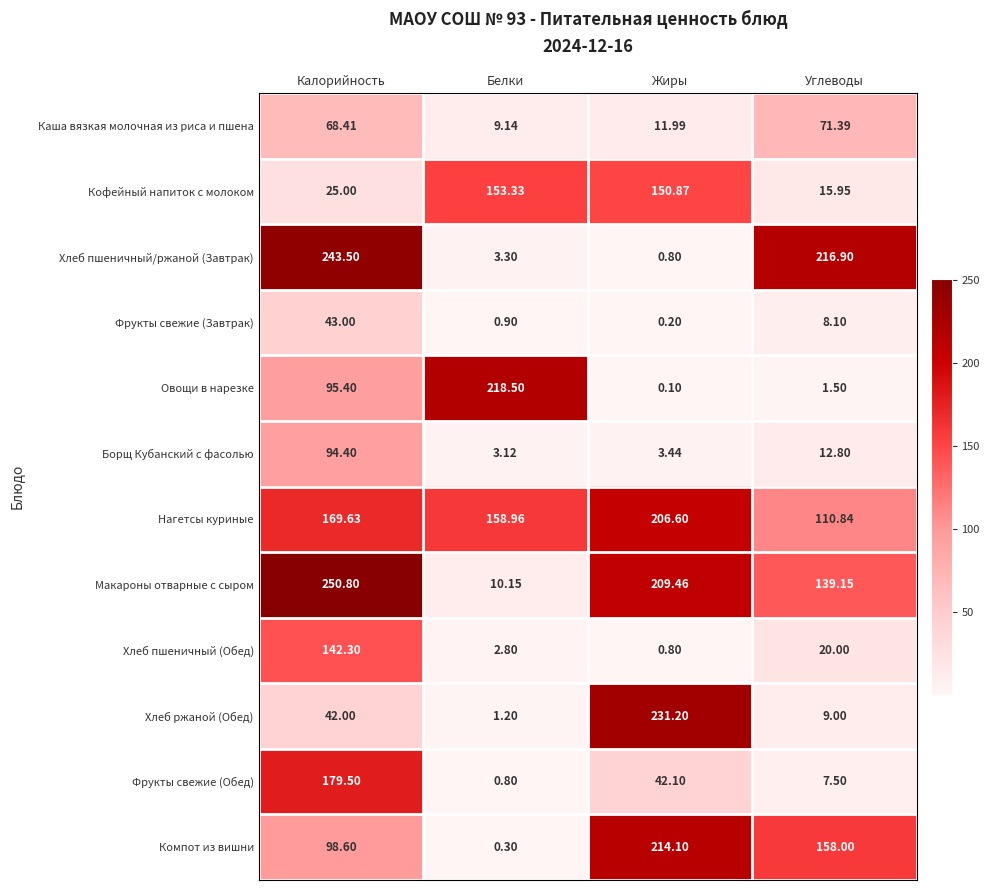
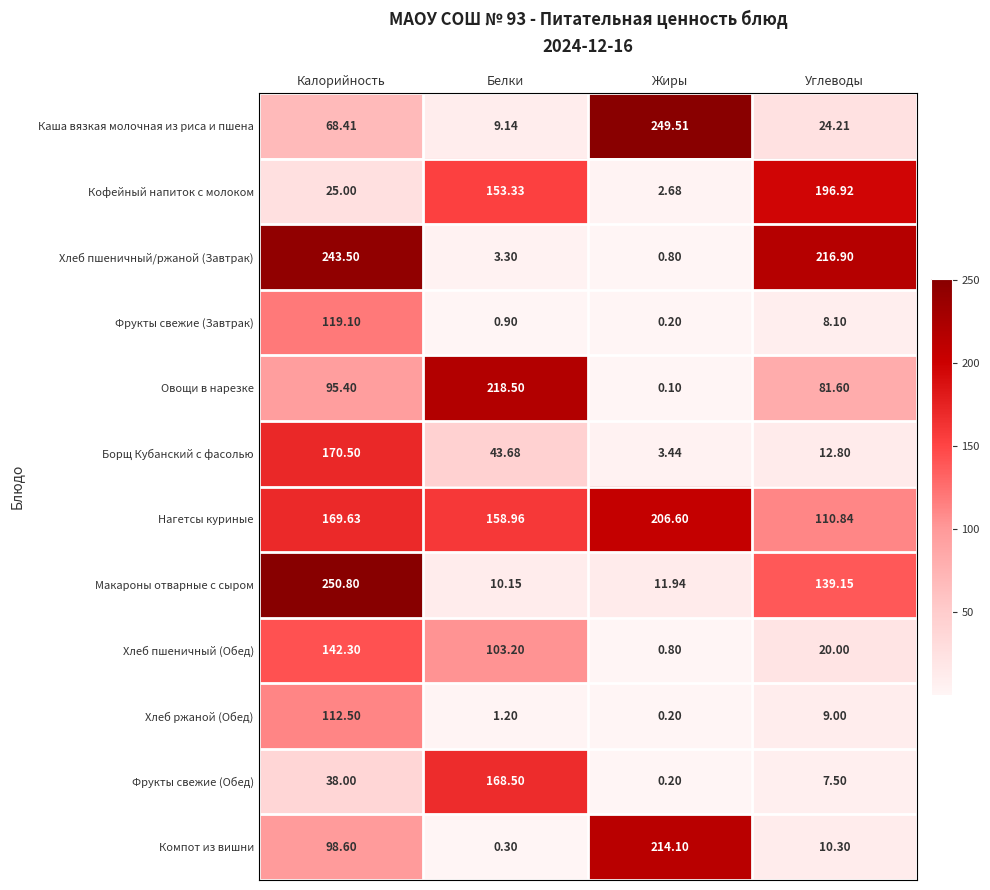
Каша вязкая молочная из риса и пшена, Жиры: 11.99 -> 249.51
Каша вязкая молочная из риса и пшена, Углеводы: 71.39 -> 24.21
Кофейный напиток с молоком, Жиры: 150.87 -> 2.68
Кофейный напиток с молоком, Углеводы: 15.95 -> 196.92
Фрукты свежие (Завтрак), Калорийность: 43.00 -> 119.10
Овощи в нарезке, Углеводы: 1.50 -> 81.60
Борщ Кубанский с фасолью, Калорийность: 94.40 -> 170.50
Борщ Кубанский с фасолью, Белки: 3.12 -> 43.68
Макароны отварные с сыром, Жиры: 209.46 -> 11.94
Хлеб пшеничный (Обед), Белки: 2.80 -> 103.20
Хлеб ржаной (Обед), Калорийность: 42.00 -> 112.50
Хлеб ржаной (Обед), Жиры: 231.20 -> 0.20
Фрукты свежие (Обед), Калорийность: 179.50 -> 38.00
Фрукты свежие (Обед), Белки: 0.80 -> 168.50
Фрукты свежие (Обед), Жиры: 42.10 -> 0.20
Компот из вишни, Углеводы: 158.00 -> 10.30
